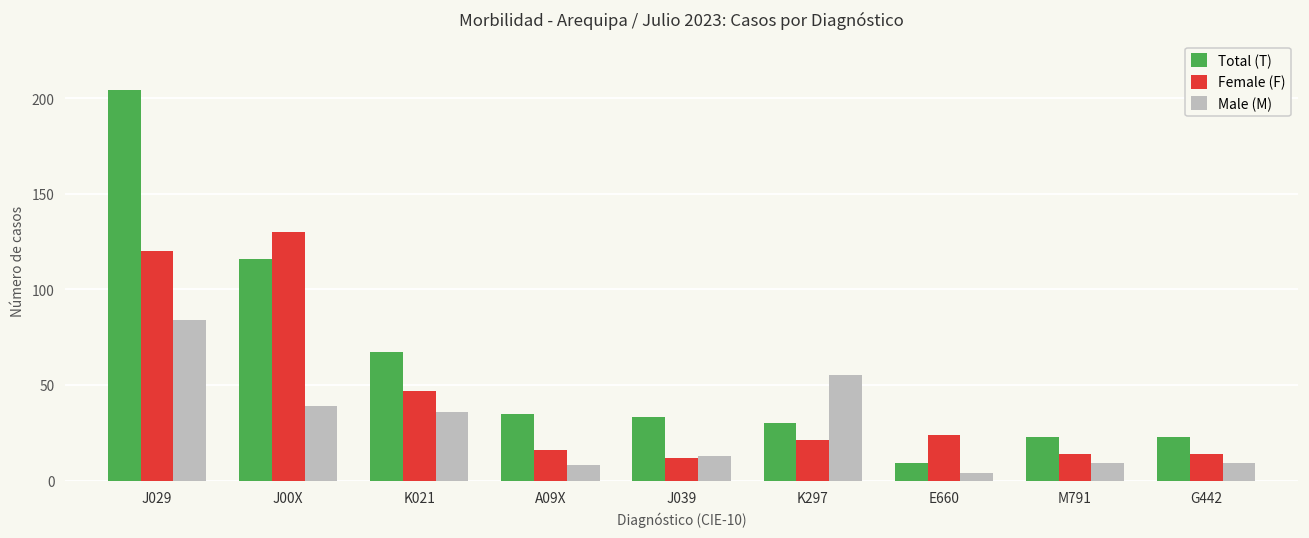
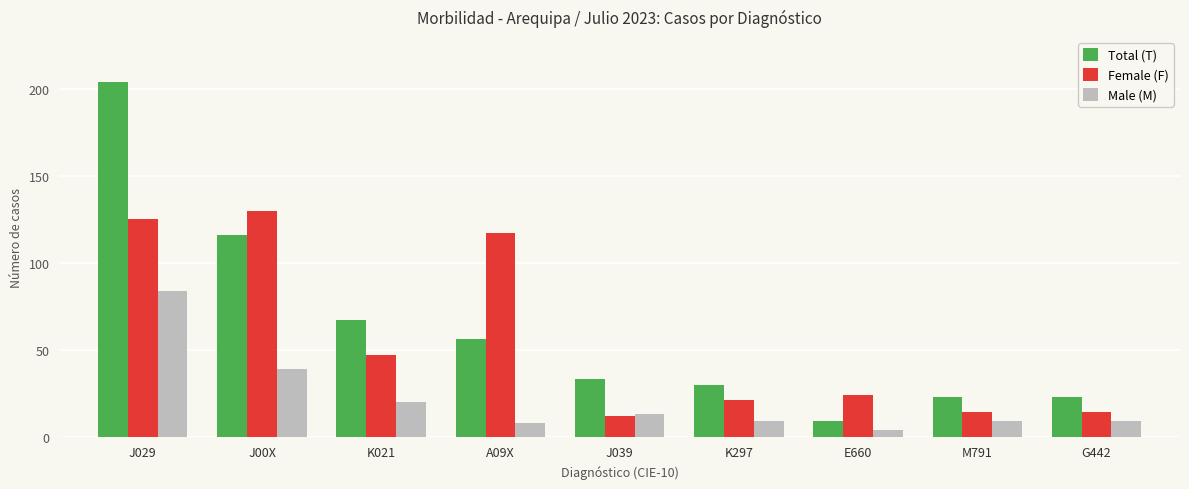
Female (F), J029: 120 -> 125
Male (M), K021: 36 -> 20
Total (T), A09X: 35 -> 56
Female (F), A09X: 16 -> 117
Male (M), K297: 55 -> 9
